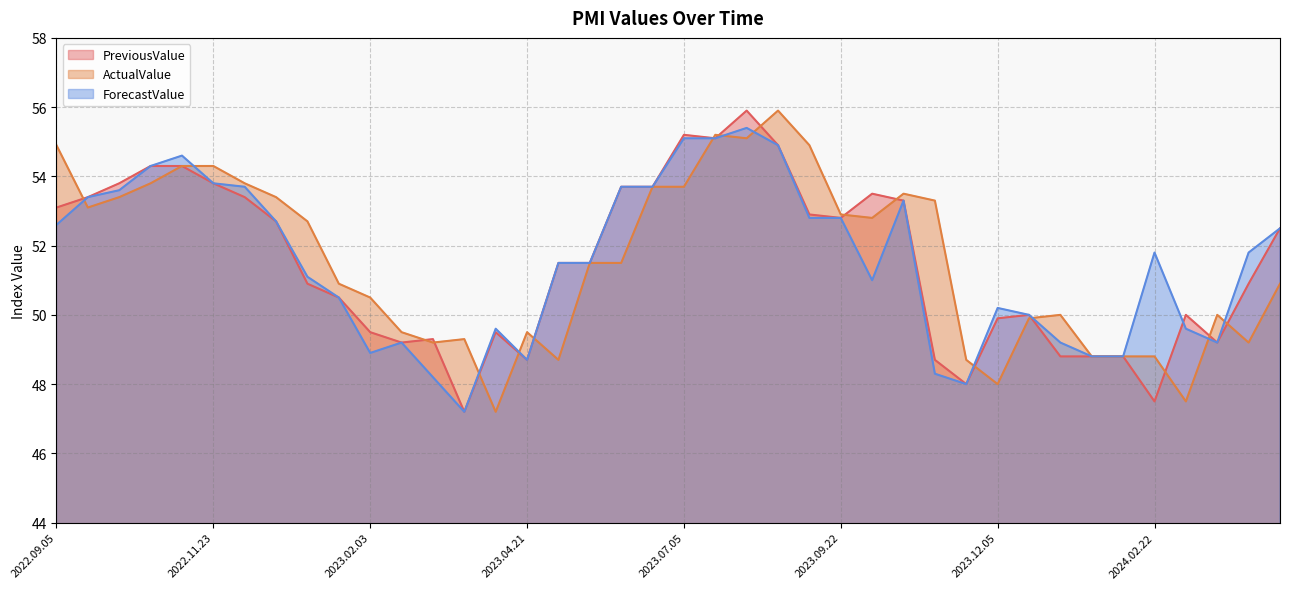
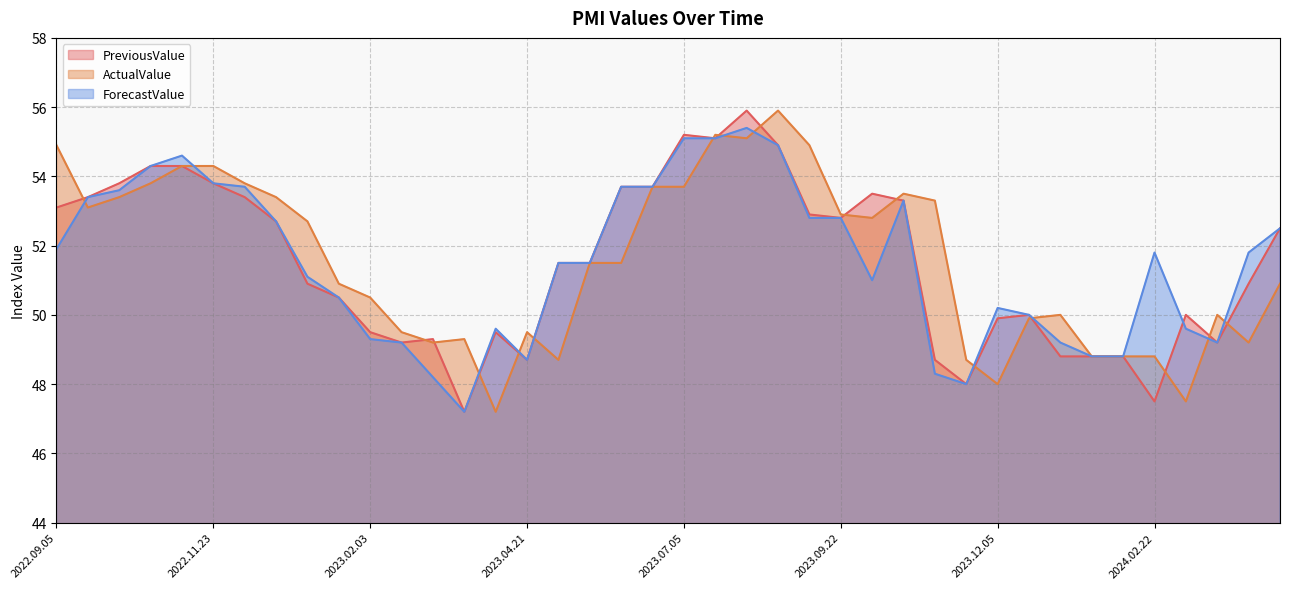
ForecastValue, 2022.09.05: 52.6 -> 51.9
ForecastValue, 2023.02.03: 48.9 -> 49.3
